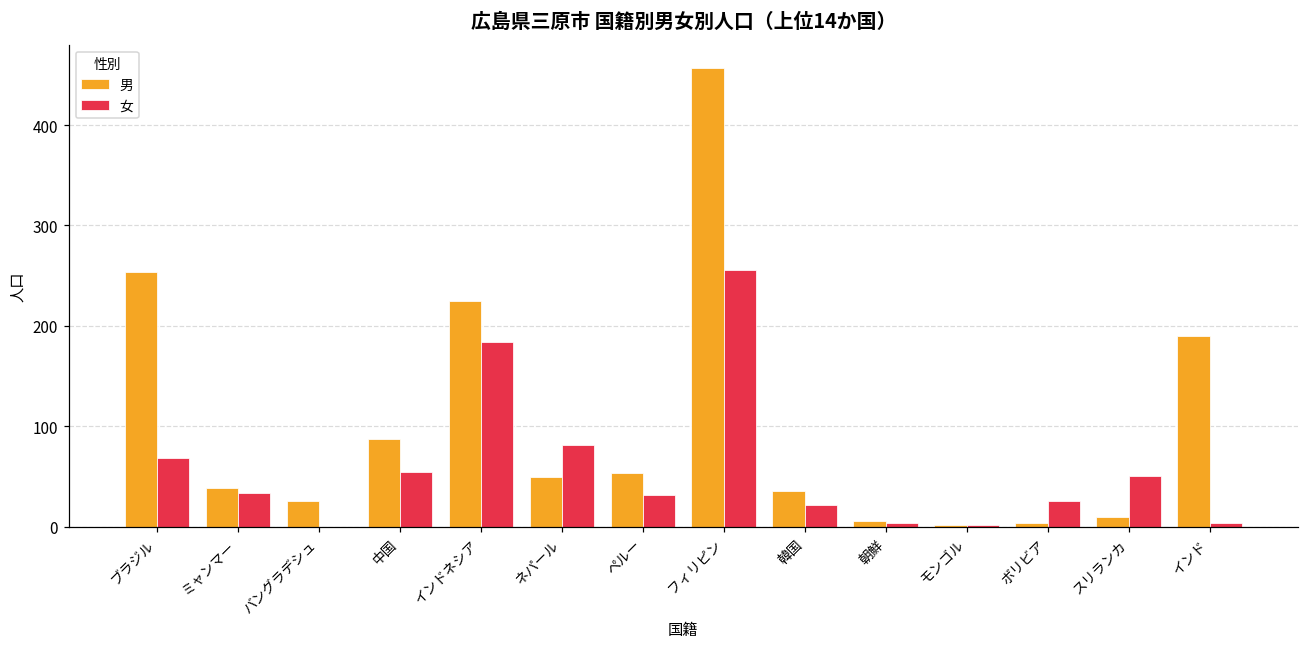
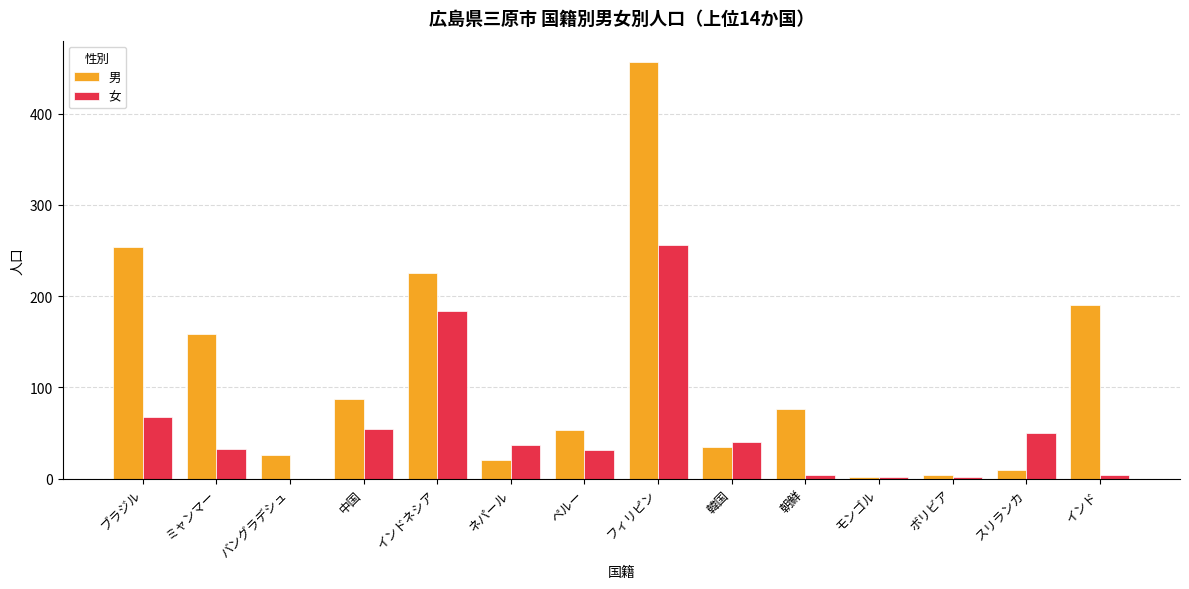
男, ミャンマー: 40 -> 160
男, ネパール: 50 -> 20
女, ネパール: 80 -> 40
女, 韓国: 20 -> 40
男, 朝鮮: 10 -> 80
女, ボリビア: 30 -> 0
